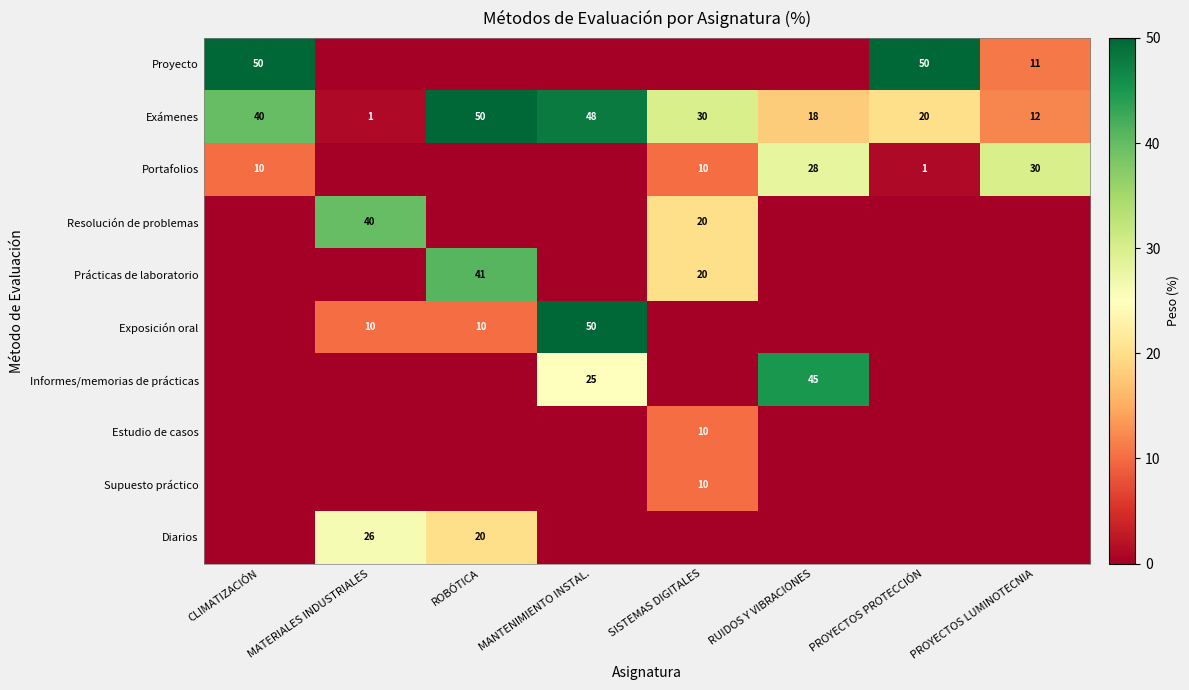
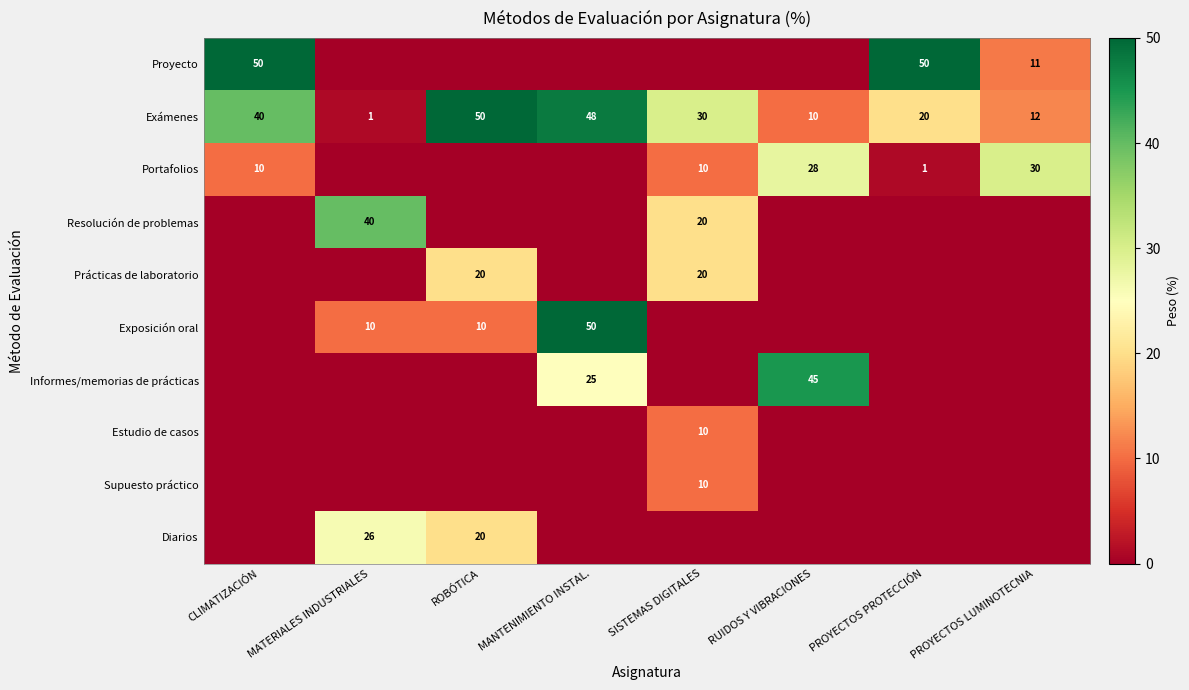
Exámenes, RUIDOS Y VIBRACIONES: 18 -> 10
Prácticas de laboratorio, ROBÓTICA: 41 -> 20
